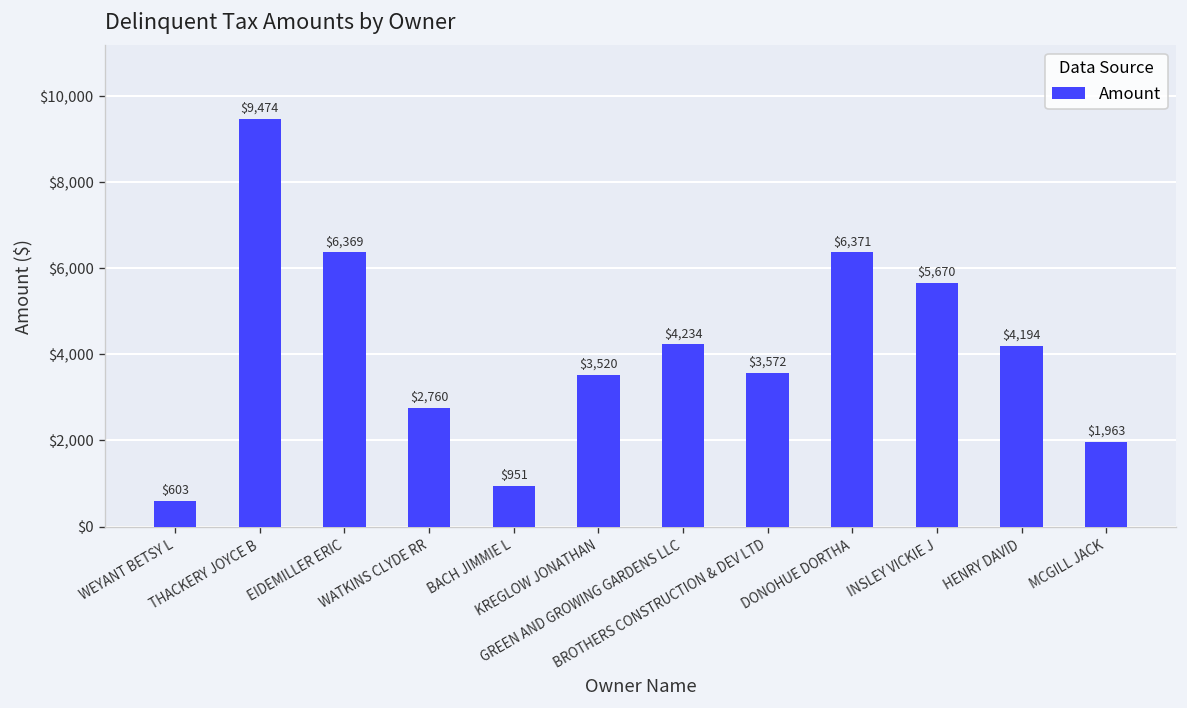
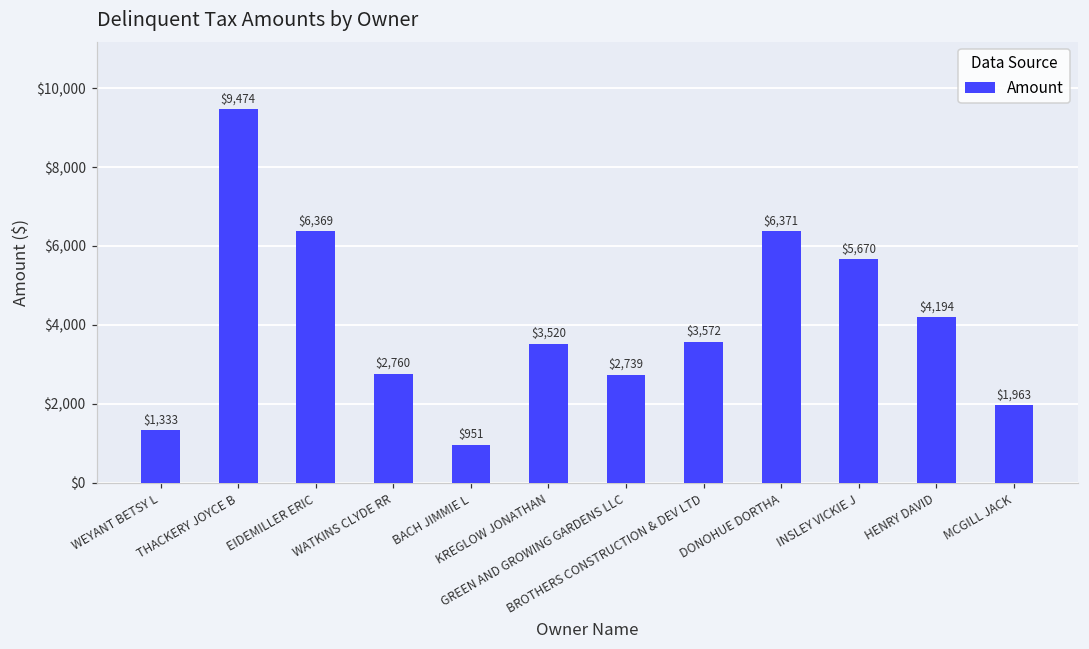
WEYANT BETSY L: $603 -> $1,333
GREEN AND GROWING GARDENS LLC: $4,234 -> $2,739
